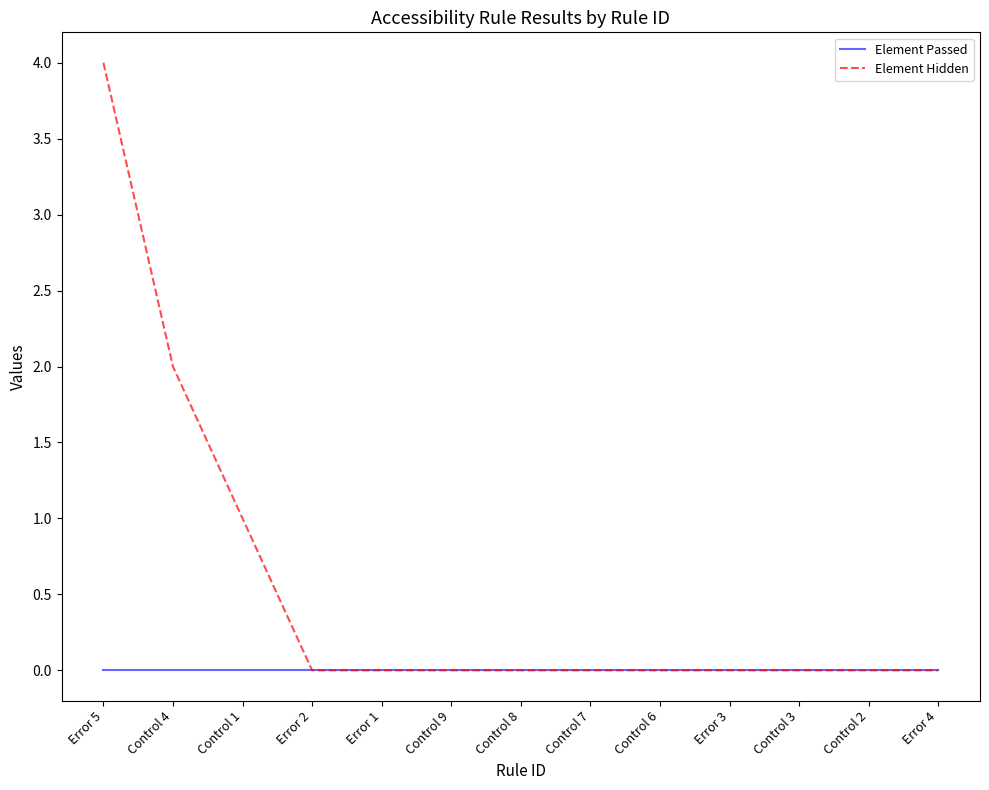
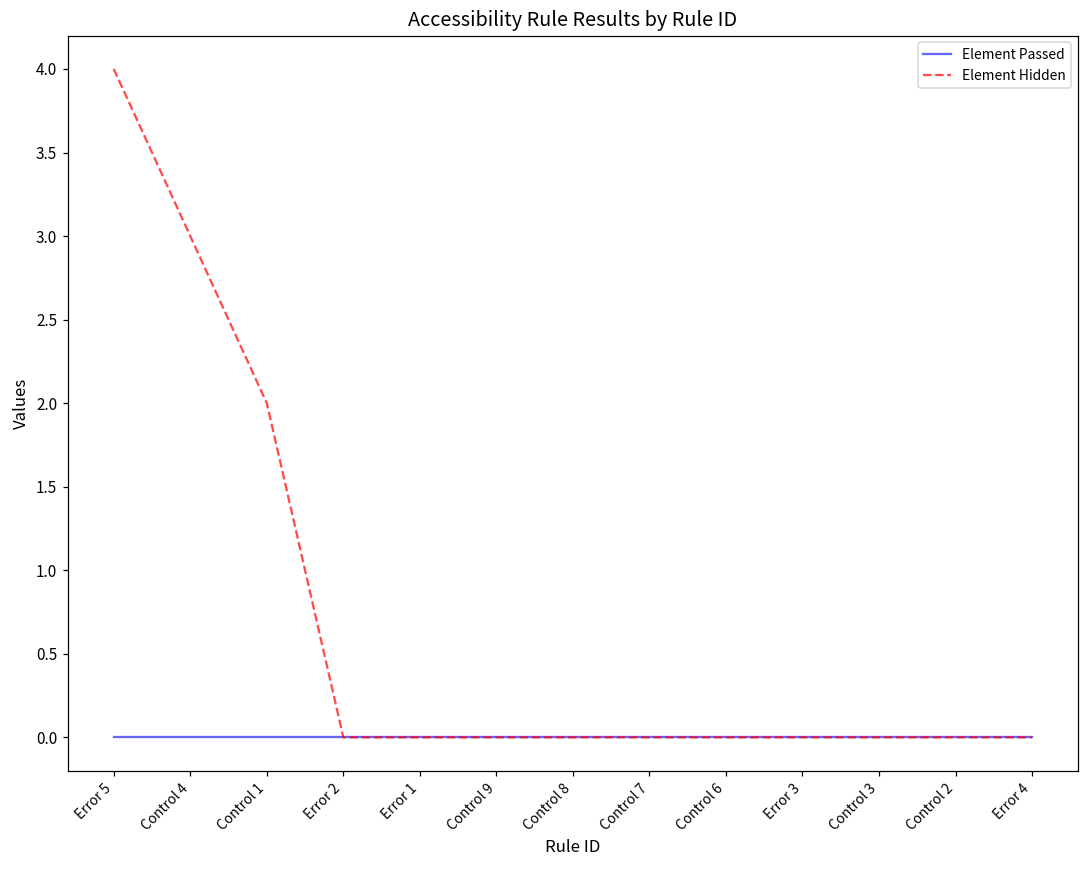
Element Hidden, Control 4: 2 -> 3
Element Hidden, Control 1: 1 -> 2
